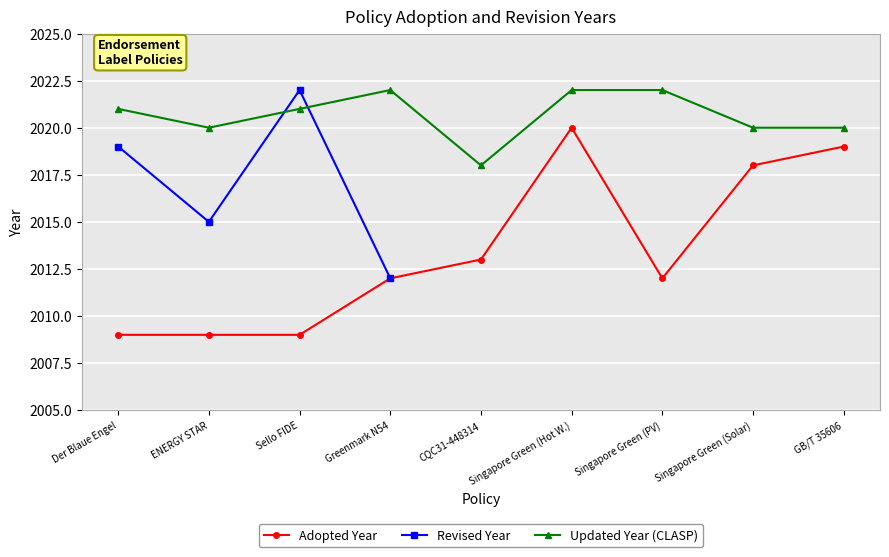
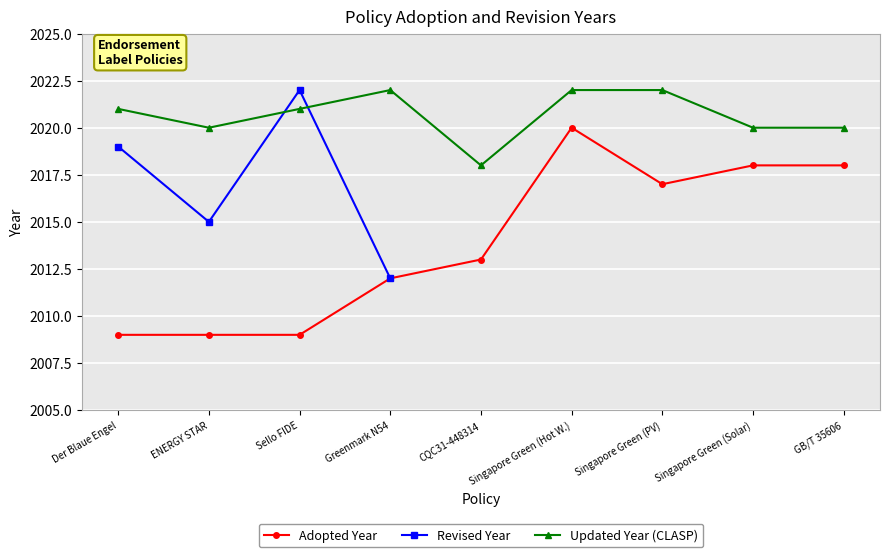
Adopted Year, Singapore Green (PV): 2012 -> 2017
Adopted Year, GB/T 35606: 2019 -> 2018
